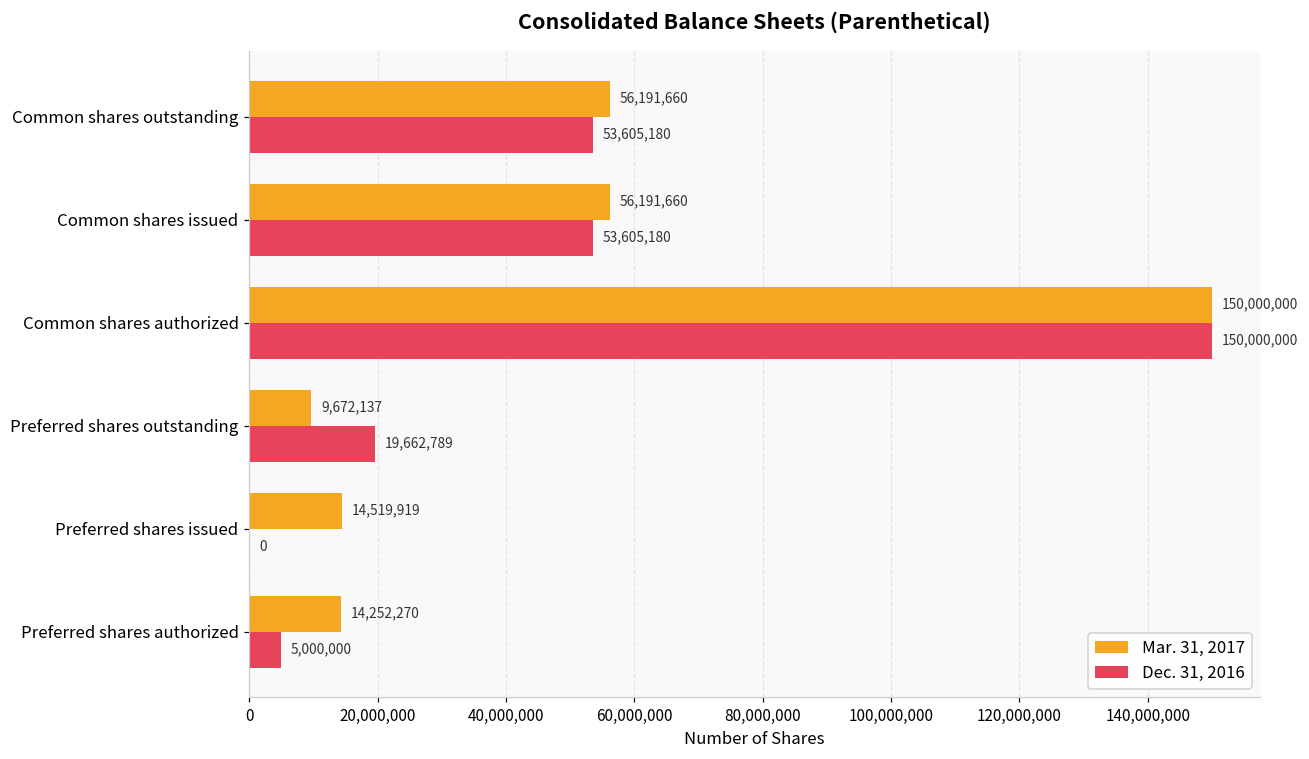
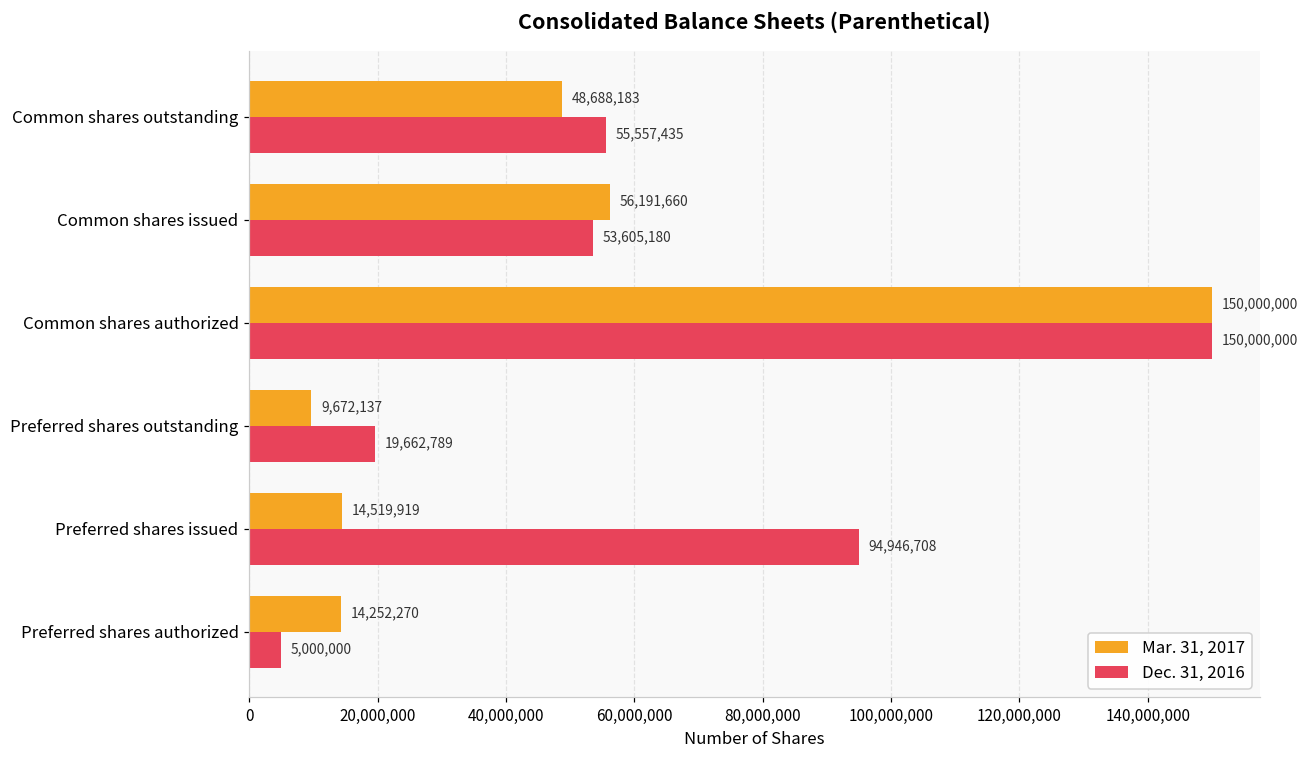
Mar. 31, 2017, Common shares outstanding: 56,191,660 -> 48,688,183
Dec. 31, 2016, Common shares outstanding: 53,605,180 -> 55,557,435
Dec. 31, 2016, Preferred shares issued: 0 -> 94,946,708
